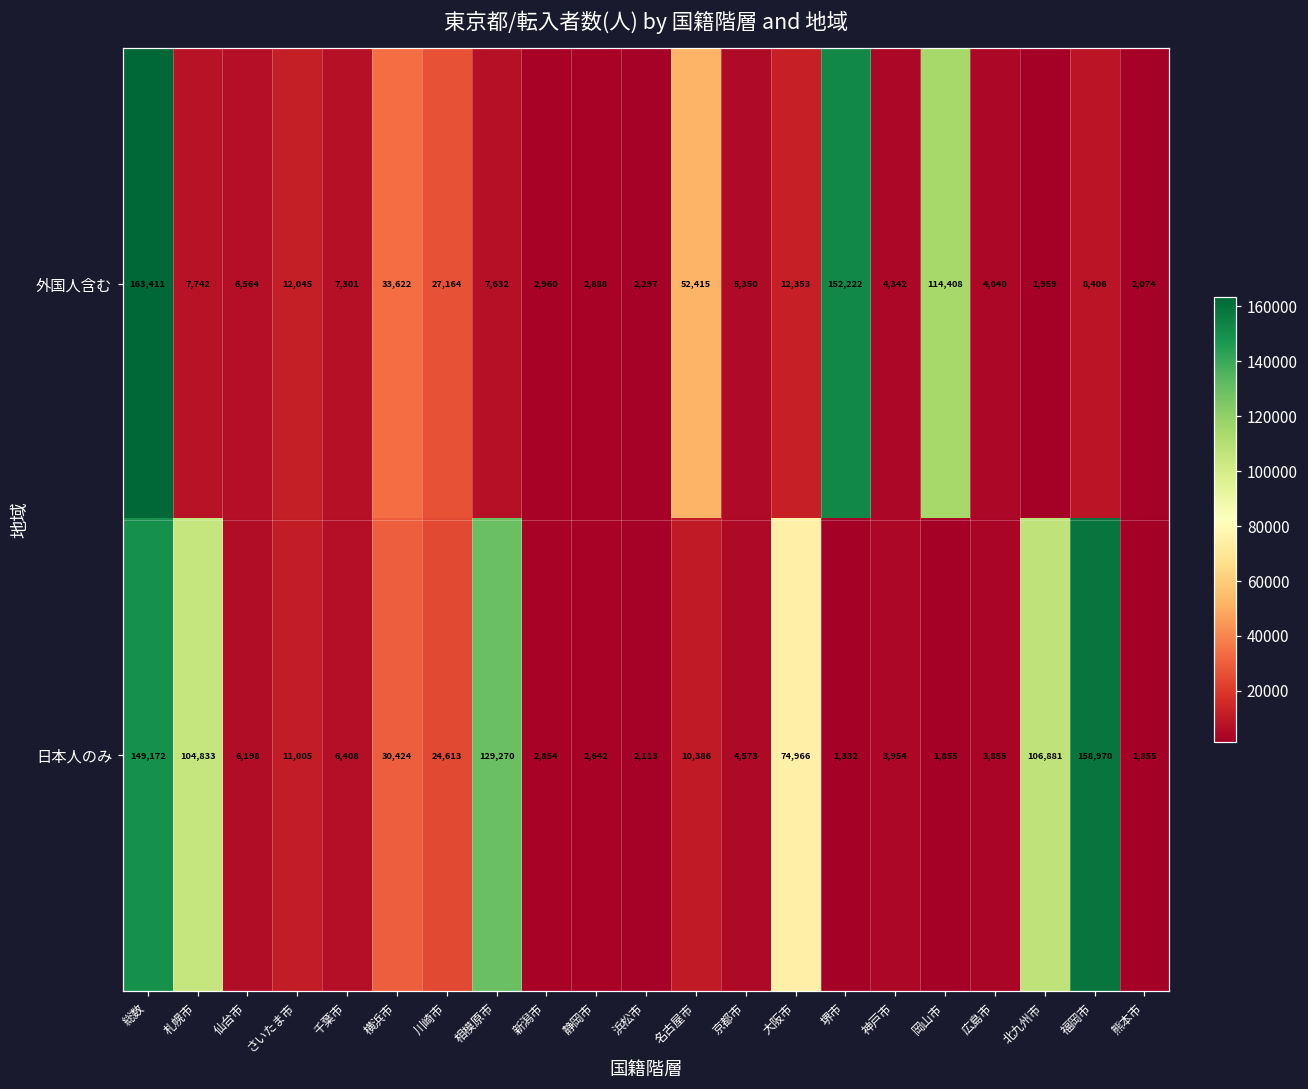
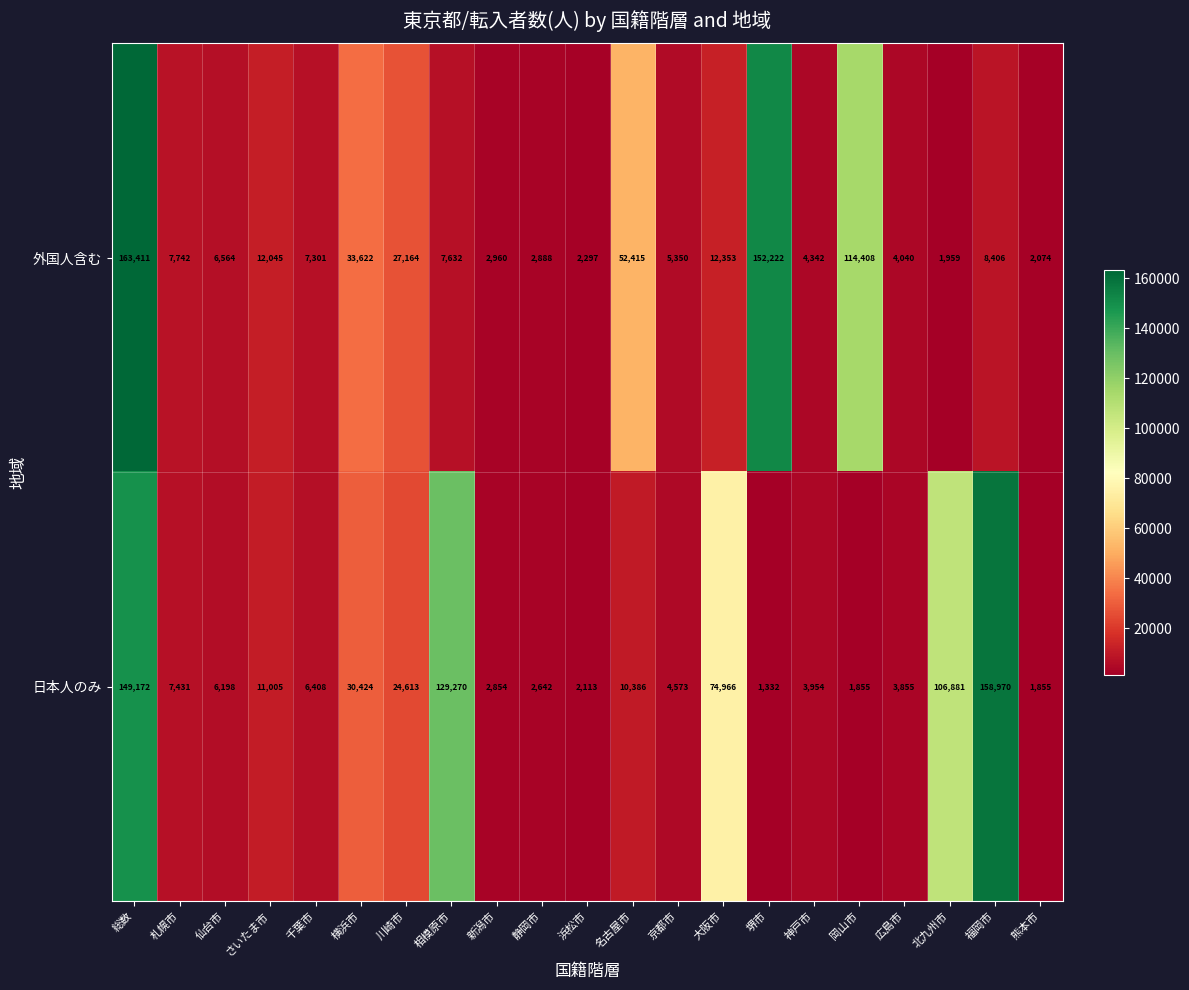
日本人のみ, 札幌市: 104,833 -> 7,431
